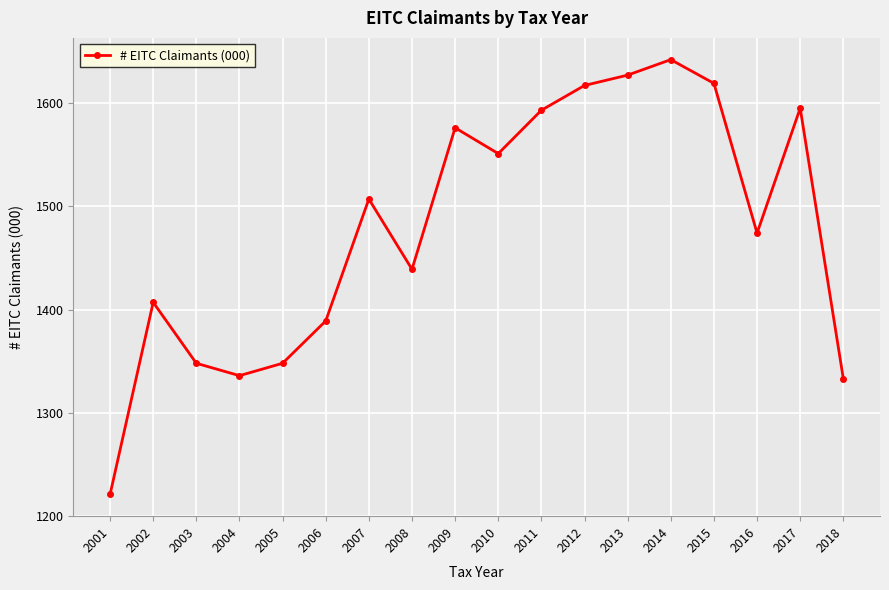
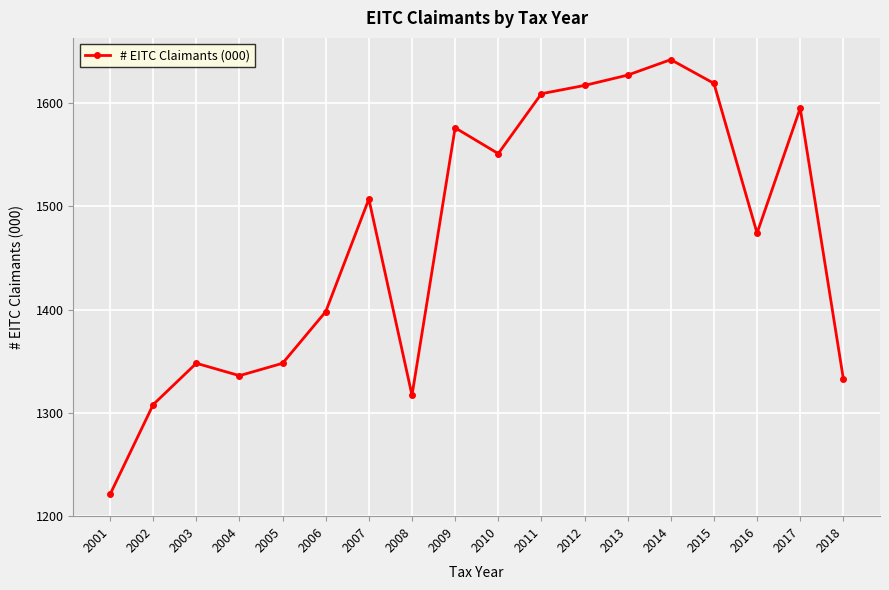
2002: 1407 -> 1308
2006: 1389 -> 1398
2008: 1439 -> 1317
2011: 1593 -> 1609
